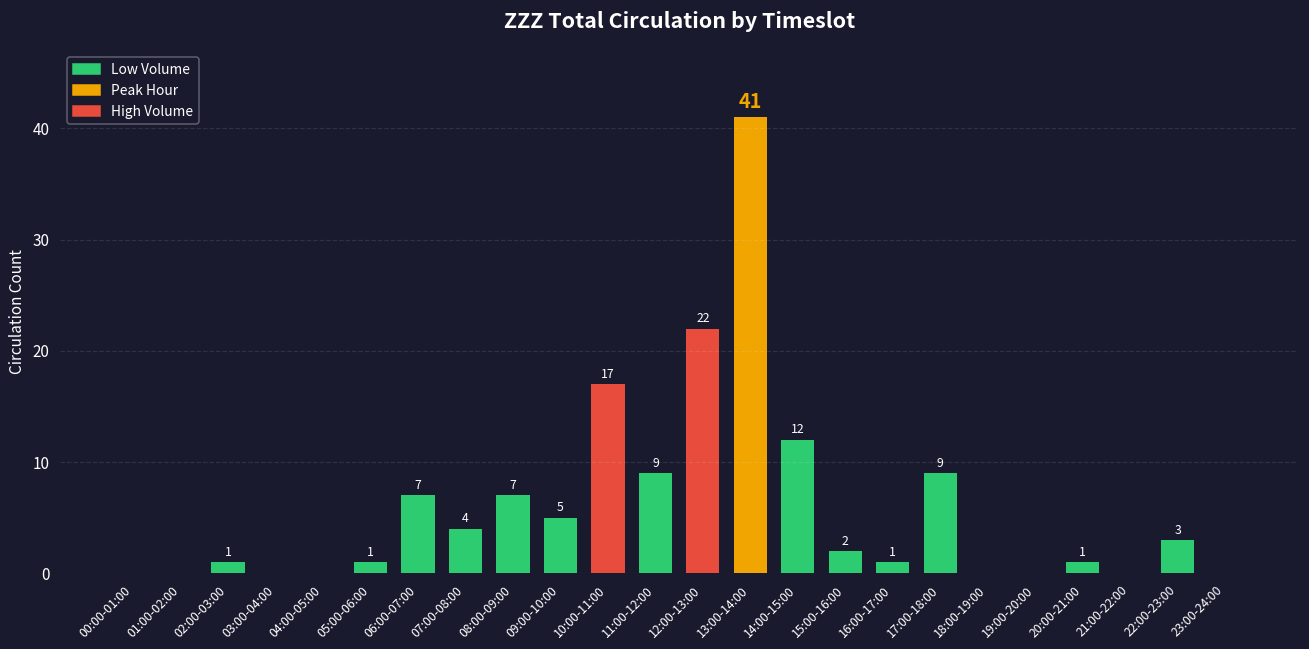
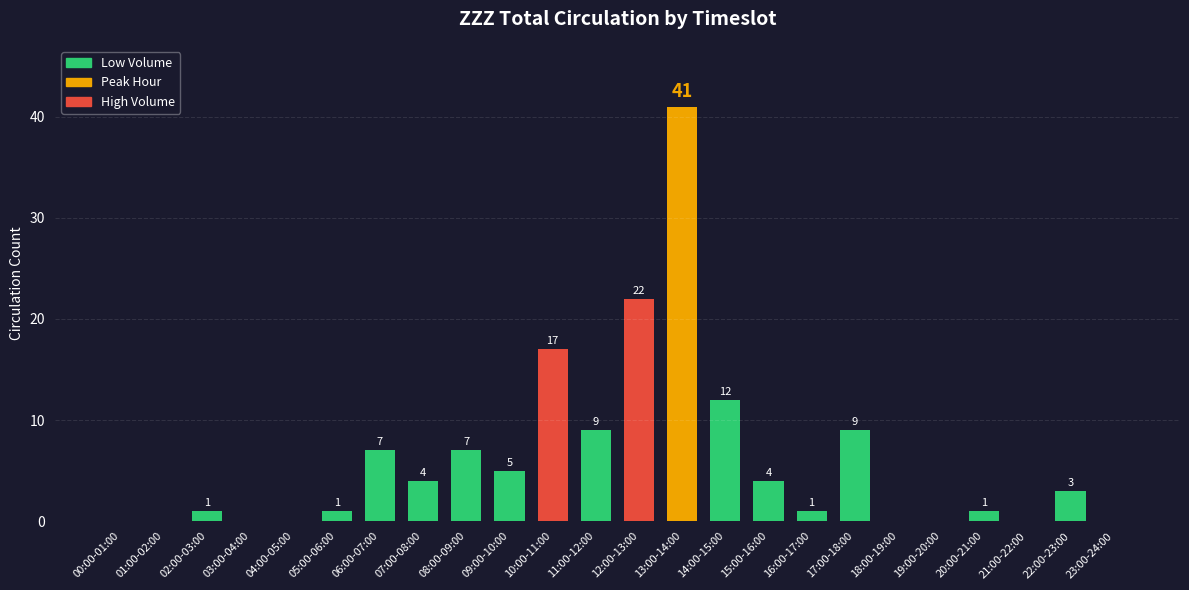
15:00-16:00: 2 -> 4
